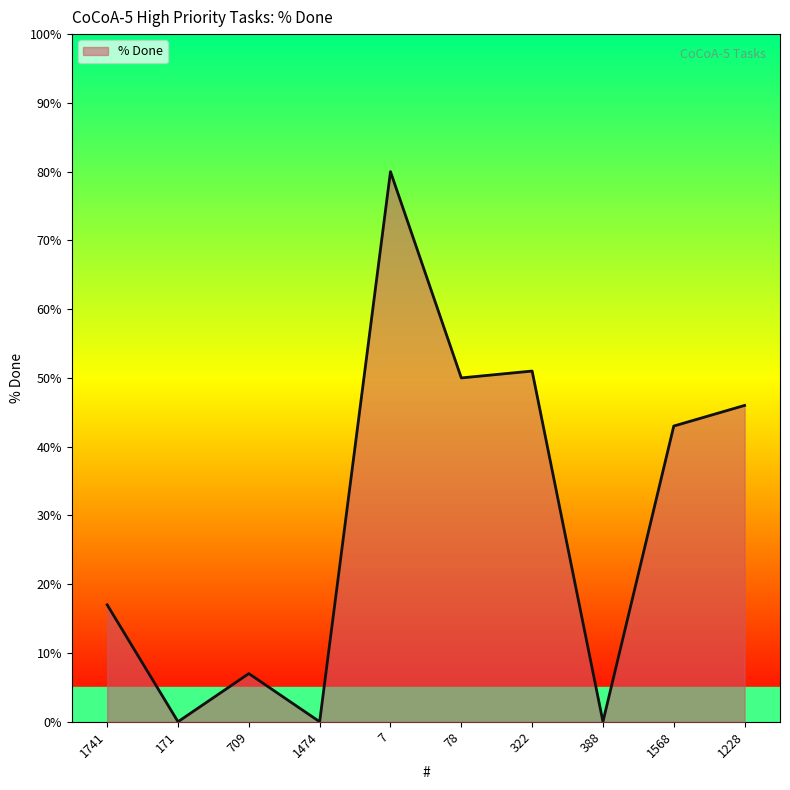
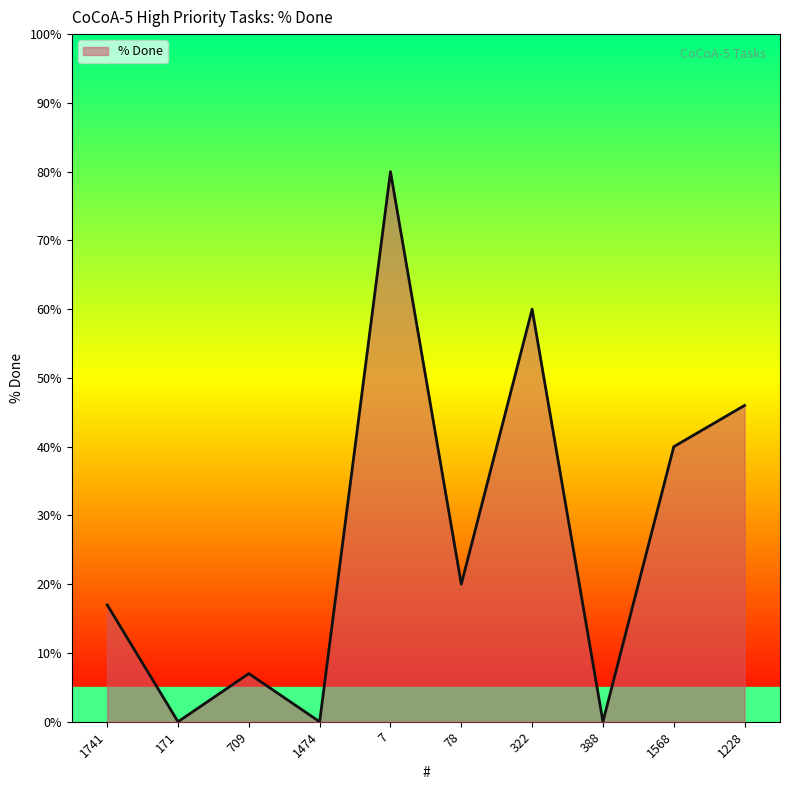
% Done, 78: 50% -> 20%
% Done, 322: 51% -> 60%
% Done, 1568: 43% -> 40%
